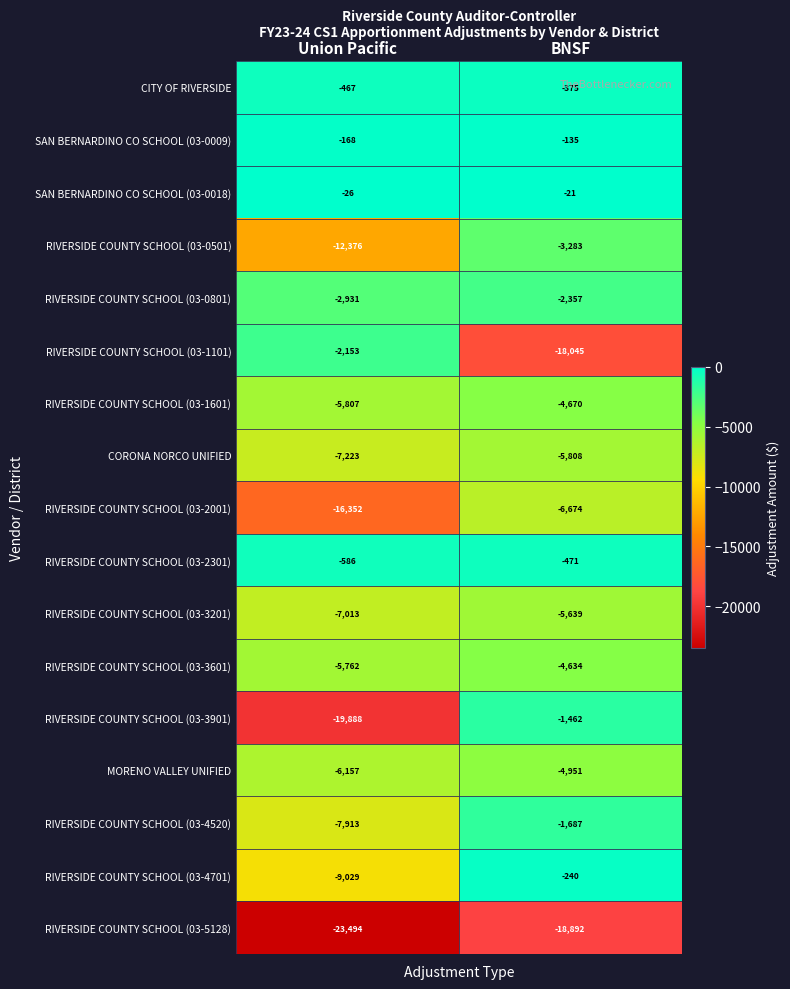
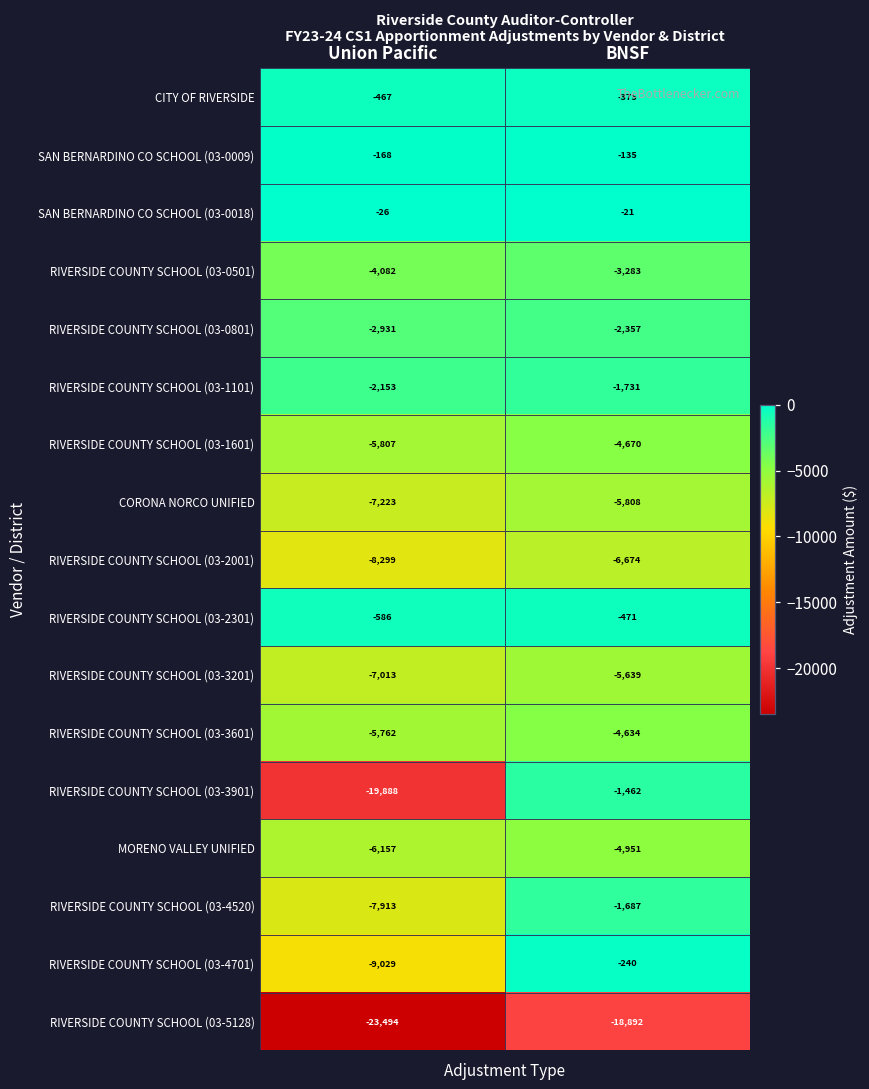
RIVERSIDE COUNTY SCHOOL (03-0501), Union Pacific: -12,376 -> -4,082
RIVERSIDE COUNTY SCHOOL (03-1101), BNSF: -18,045 -> -1,731
RIVERSIDE COUNTY SCHOOL (03-2001), Union Pacific: -16,352 -> -8,299
